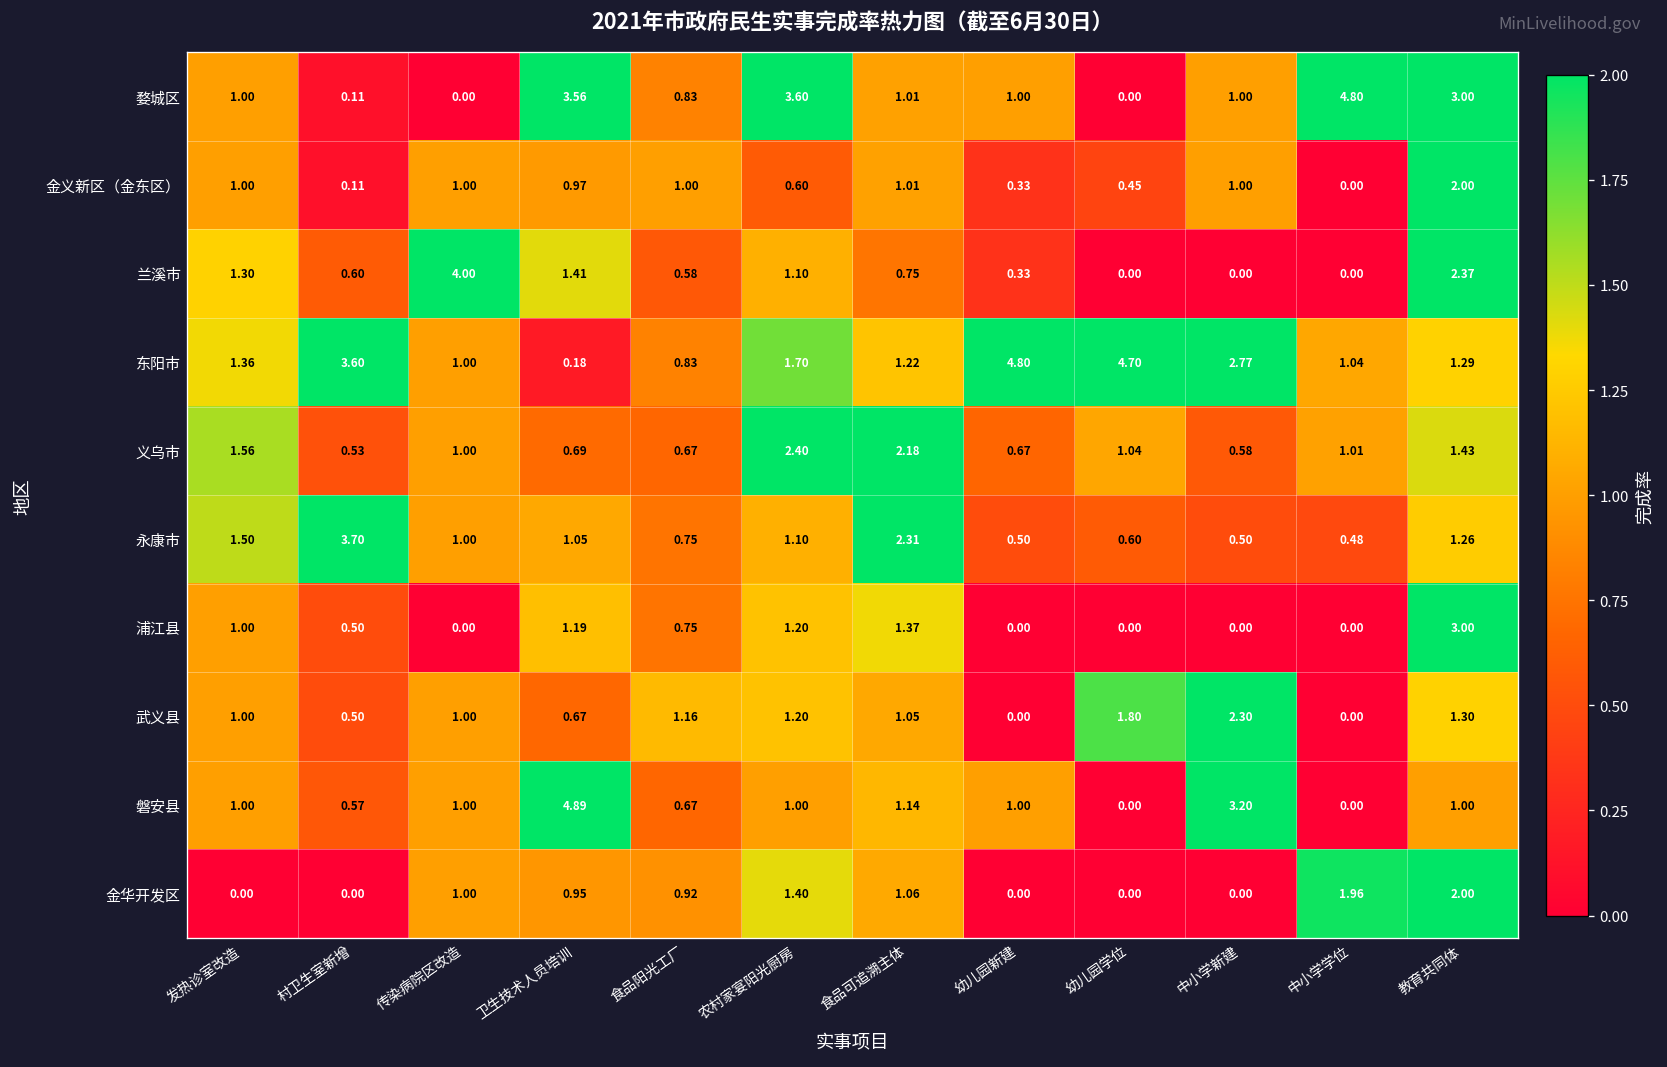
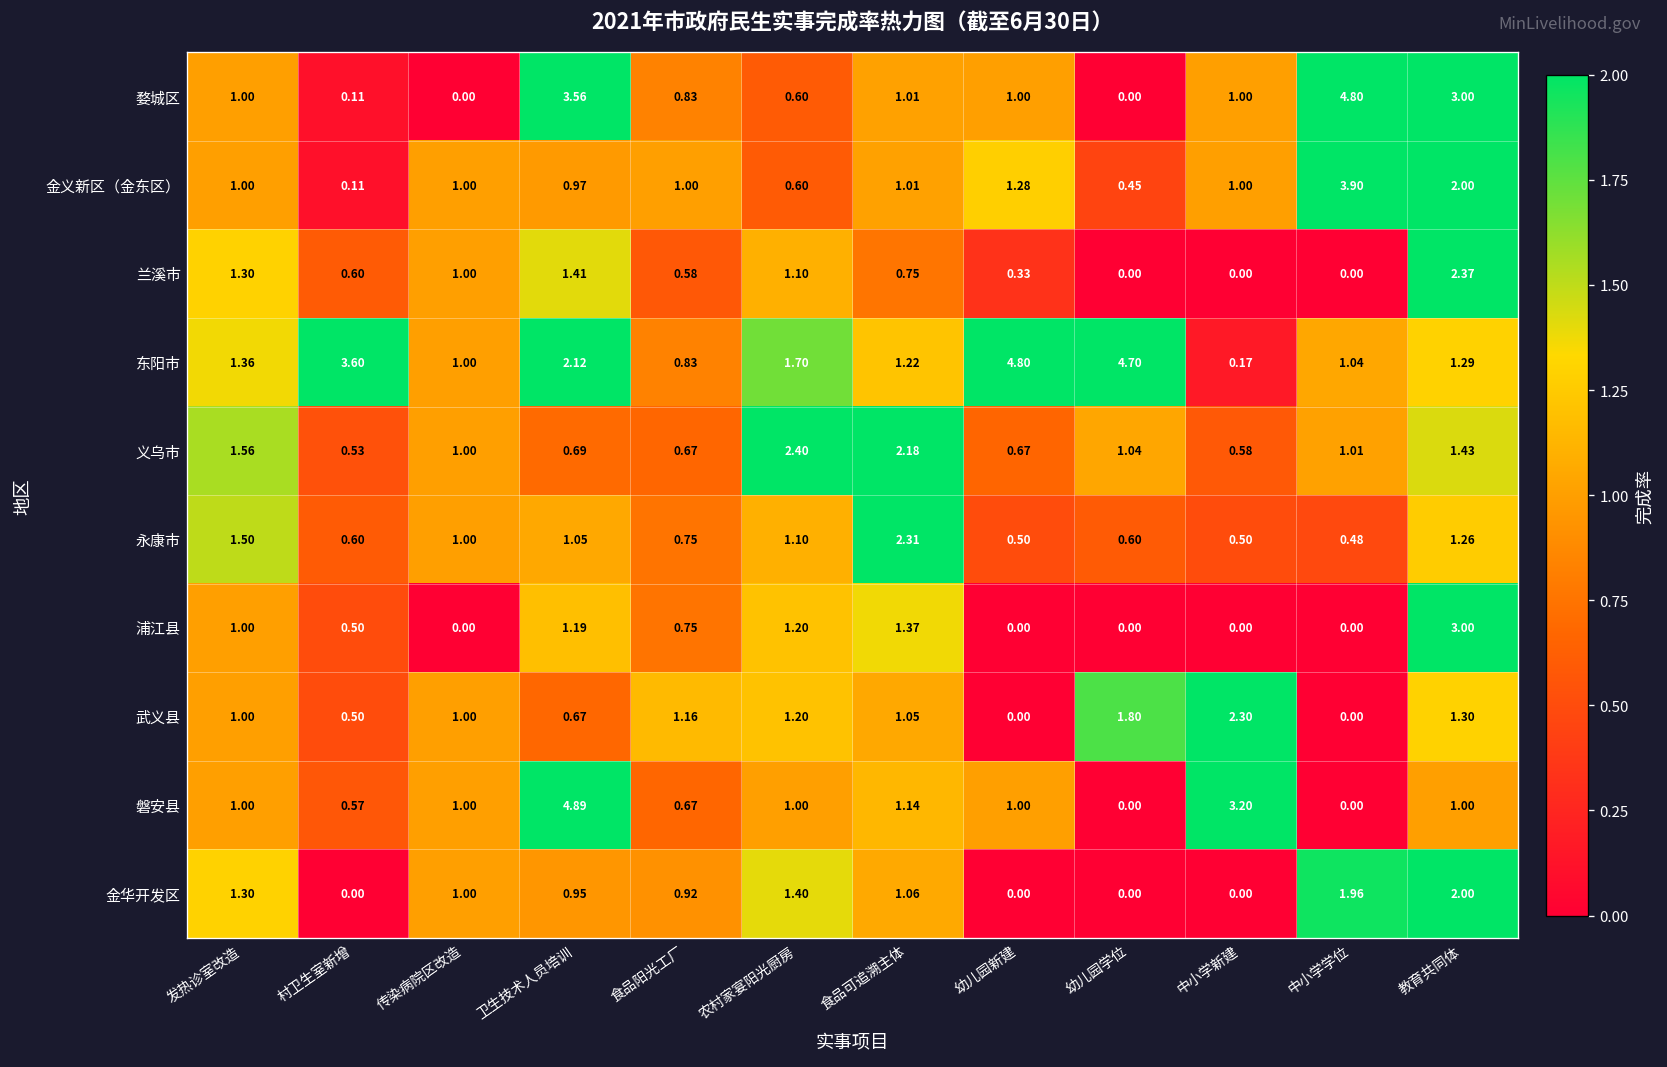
婺城区, 农村家宴阳光厨房: 3.60 -> 0.60
金义新区（金东区）, 幼儿园新建: 0.33 -> 1.28
金义新区（金东区）, 中小学学位: 0.00 -> 3.90
兰溪市, 传染病院区改造: 4.00 -> 1.00
东阳市, 卫生技术人员培训: 0.18 -> 2.12
东阳市, 中小学新建: 2.77 -> 0.17
永康市, 村卫生室新增: 3.70 -> 0.60
金华开发区, 发热诊室改造: 0.00 -> 1.30
